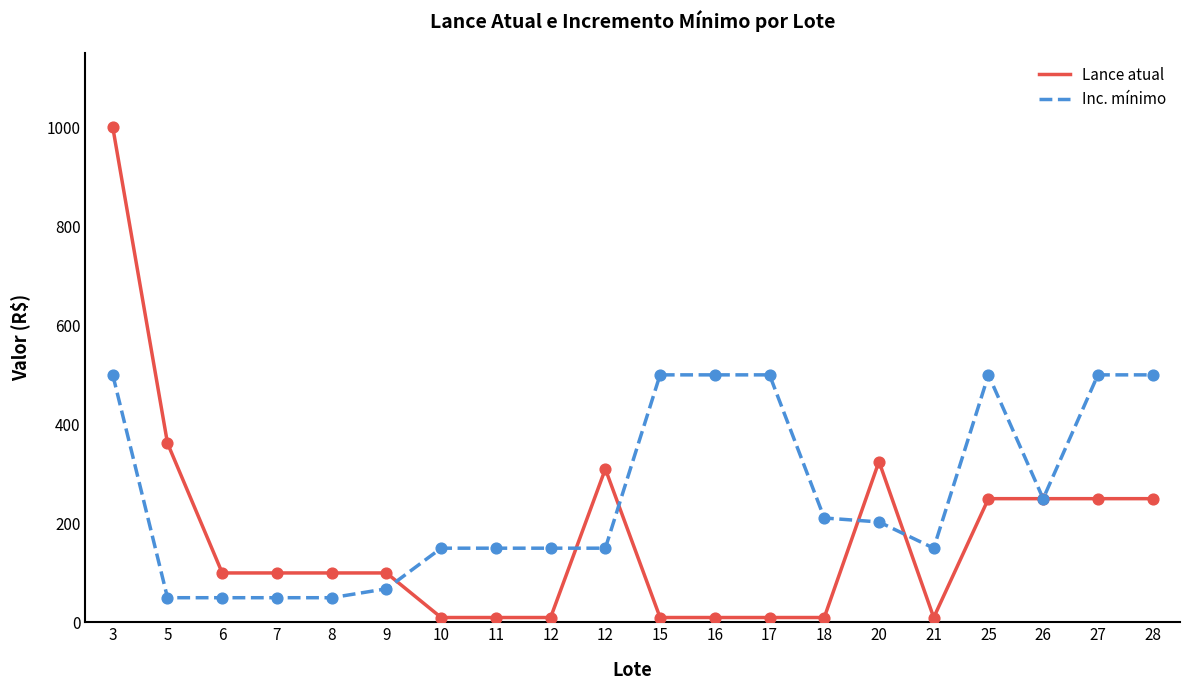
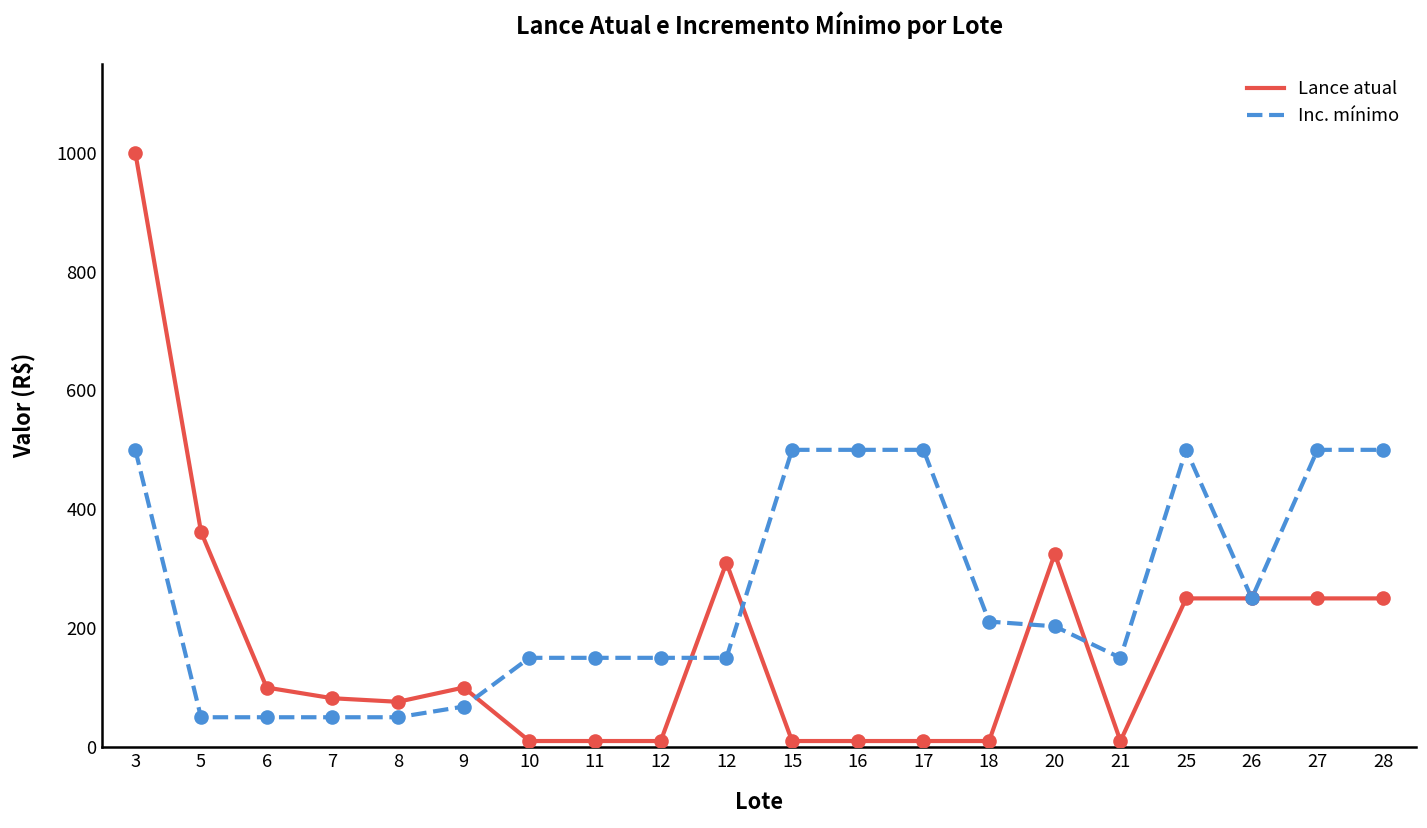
Lance atual, 7: 100 -> 80
Lance atual, 8: 100 -> 80
